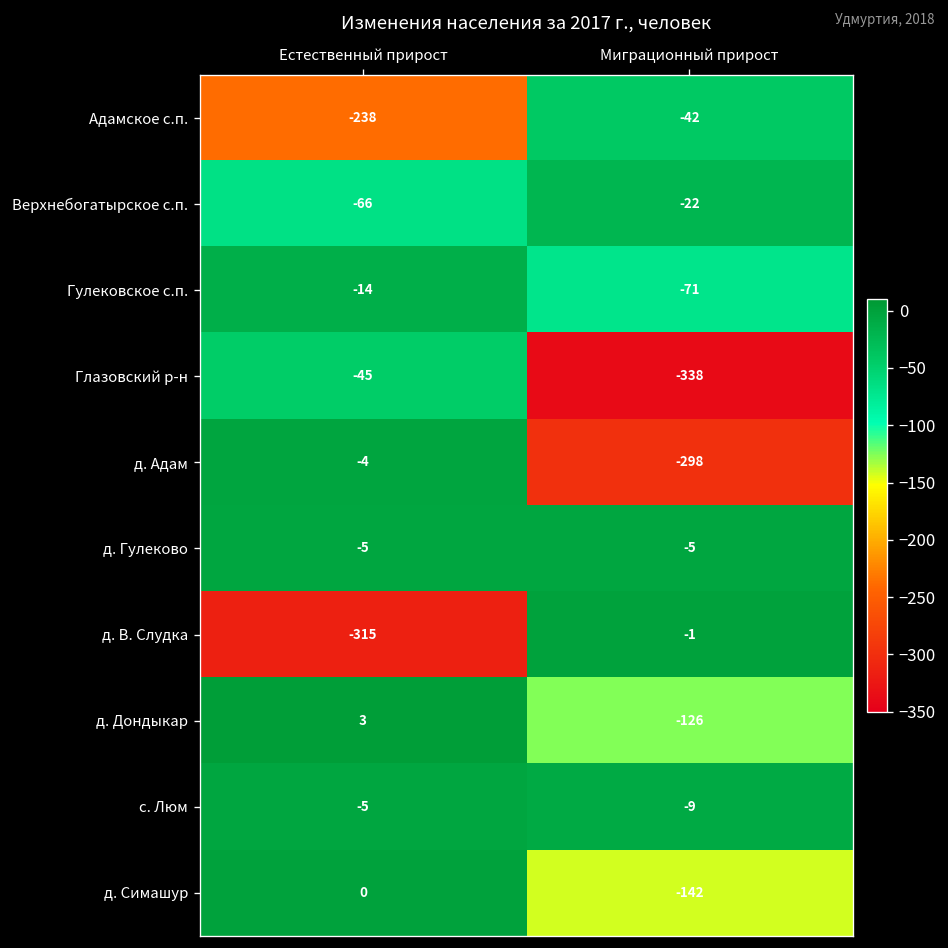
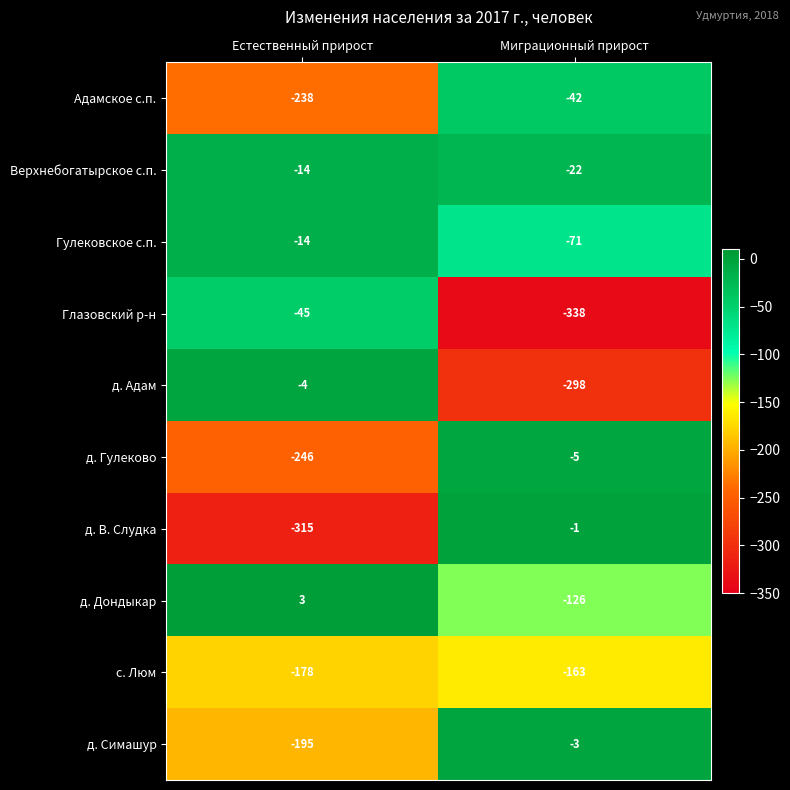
Верхнебогатырское с.п., Естественный прирост: -66 -> -14
д. Гулеково, Естественный прирост: -5 -> -246
с. Люм, Естественный прирост: -5 -> -178
с. Люм, Миграционный прирост: -9 -> -163
д. Симашур, Естественный прирост: 0 -> -195
д. Симашур, Миграционный прирост: -142 -> -3
